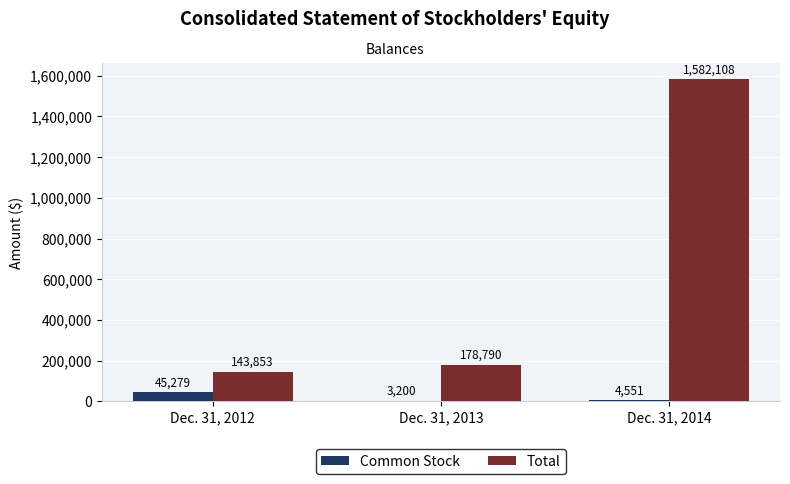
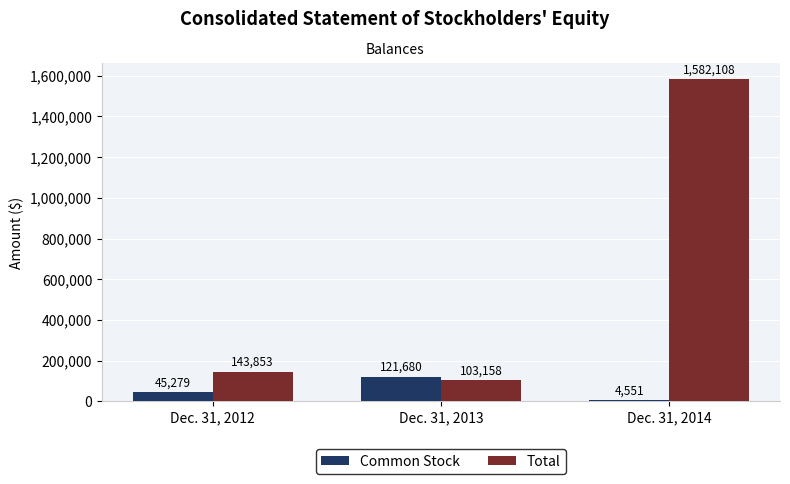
Common Stock, Dec. 31, 2013: 3,200 -> 121,680
Total, Dec. 31, 2013: 178,790 -> 103,158
